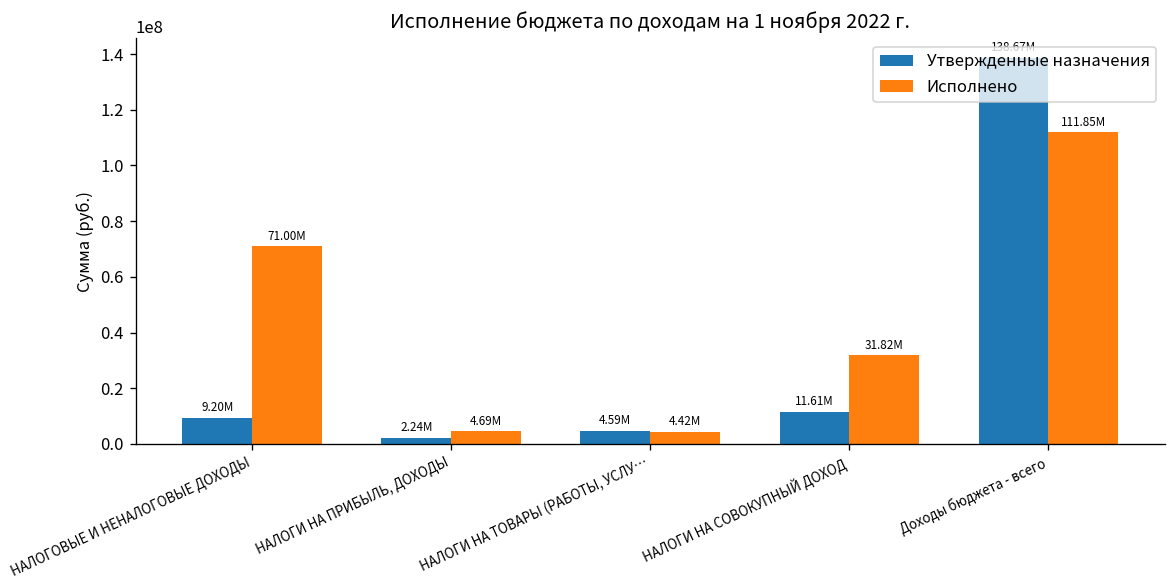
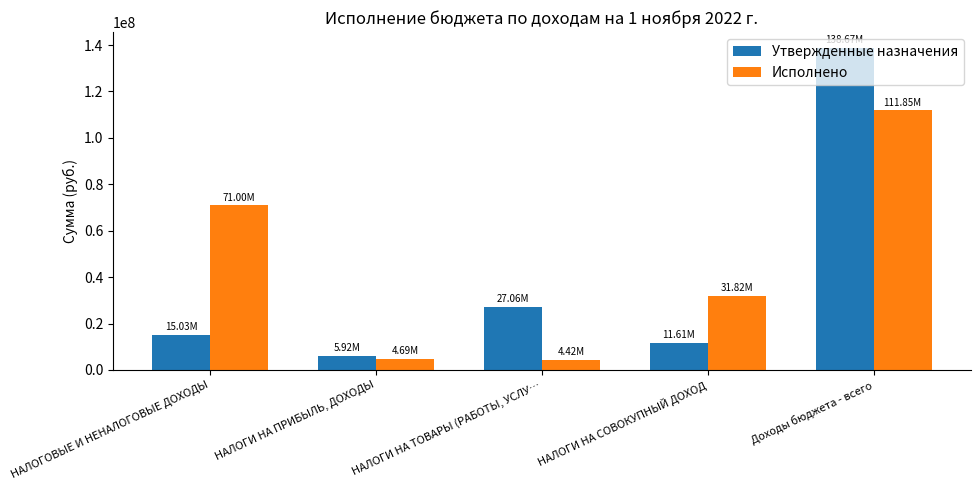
Утвержденные назначения, НАЛОГОВЫЕ И НЕНАЛОГОВЫЕ ДОХОДЫ: 9.20M -> 15.03M
Утвержденные назначения, НАЛОГИ НА ПРИБЫЛЬ, ДОХОДЫ: 2.24M -> 5.92M
Утвержденные назначения, НАЛОГИ НА ТОВАРЫ (РАБОТЫ, УСЛУ…: 4.59M -> 27.06M
